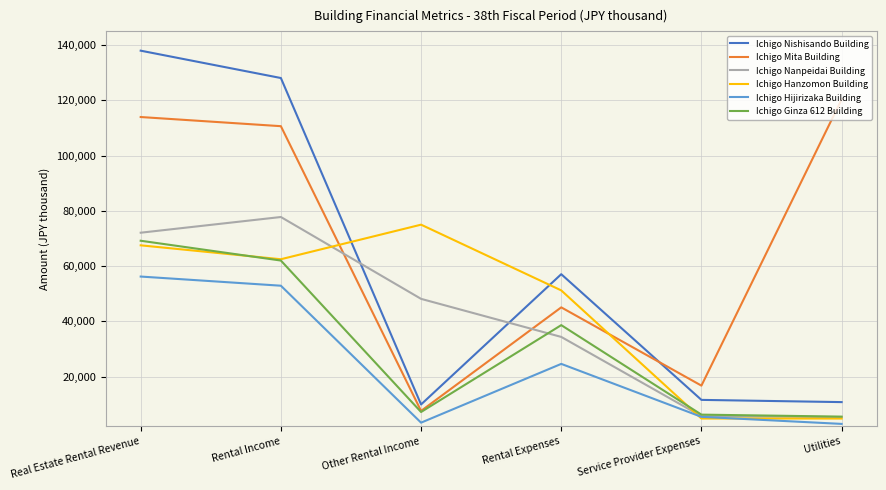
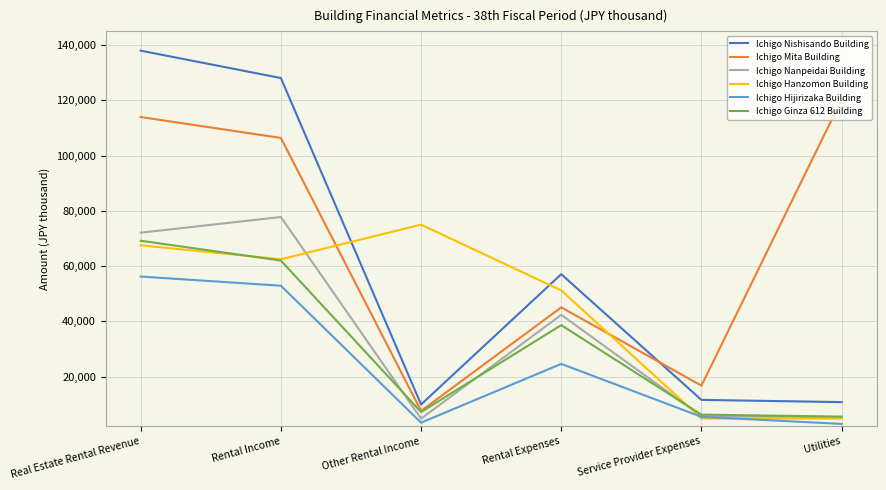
Ichigo Mita Building, Rental Income: 111,000 -> 106,000
Ichigo Nanpeidai Building, Other Rental Income: 48,000 -> 5,000
Ichigo Nanpeidai Building, Rental Expenses: 34,000 -> 42,000
